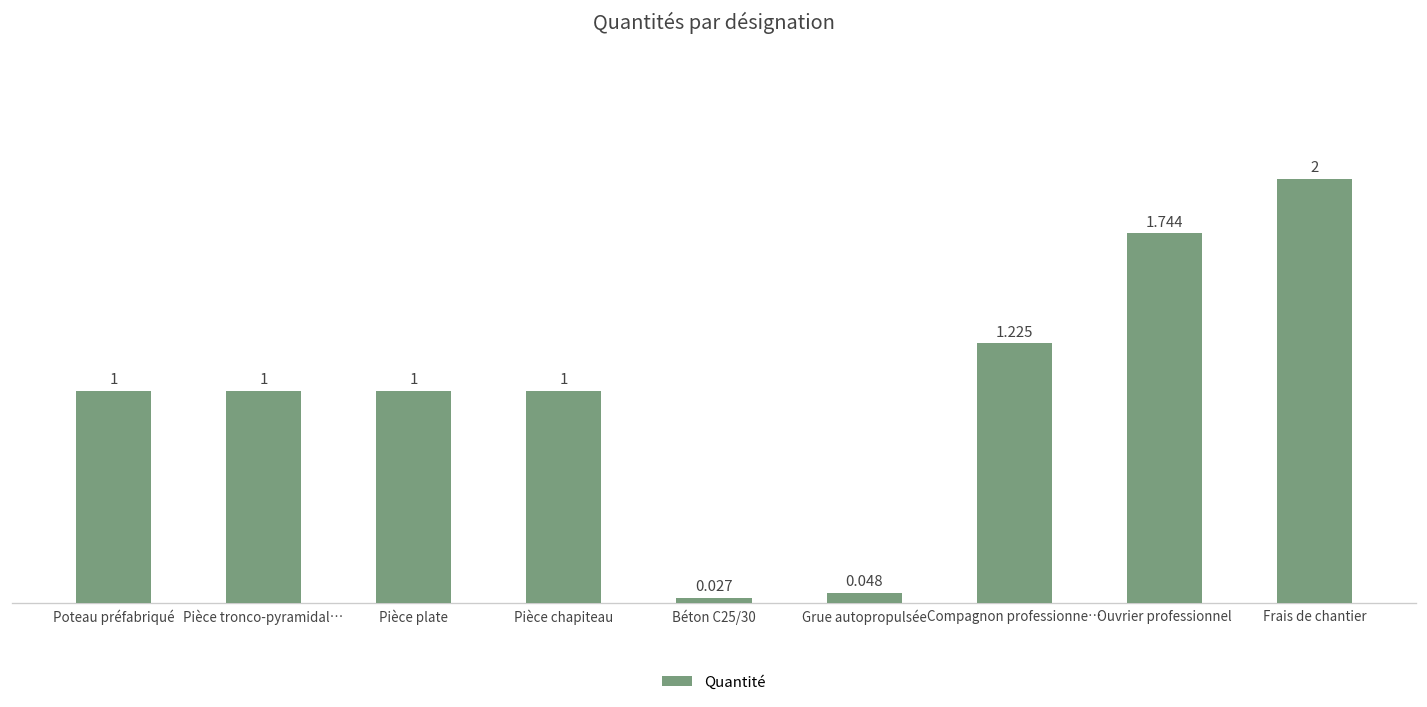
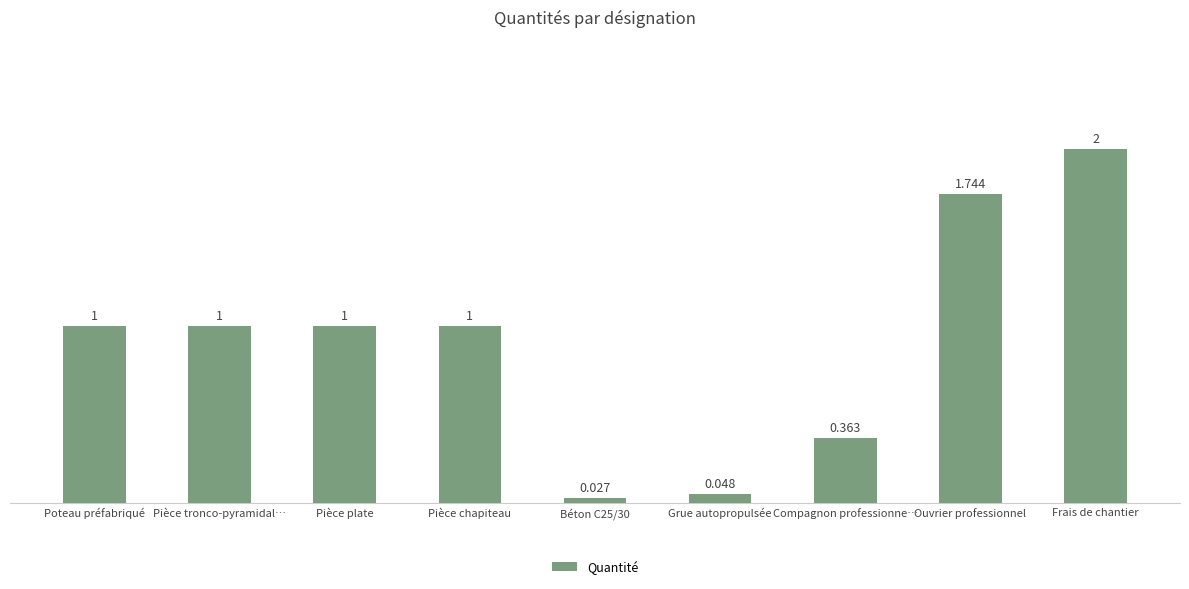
Compagnon professionne…: 1.225 -> 0.363
